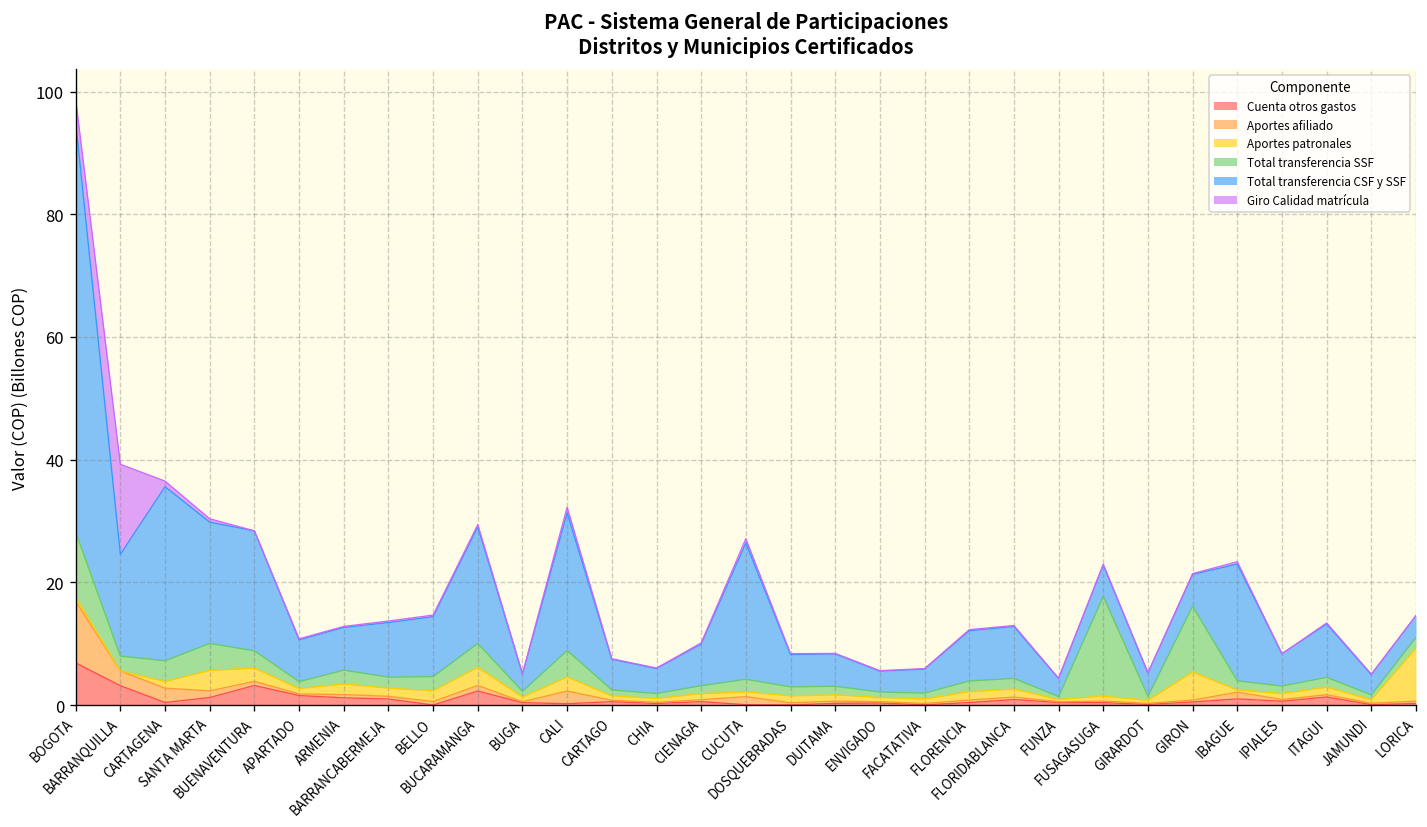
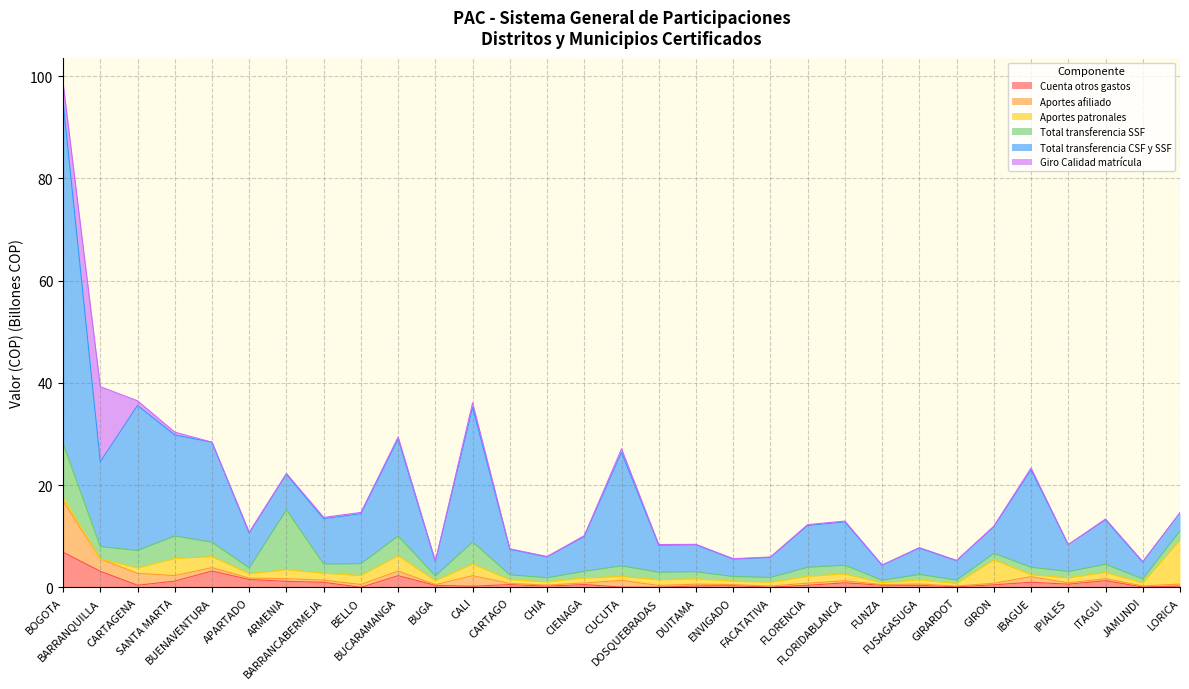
Total transferencia SSF, ARMENIA: 2 -> 12
Total transferencia CSF y SSF, CALI: 22 -> 26
Total transferencia SSF, FUSAGASUGA: 16 -> 1
Total transferencia SSF, GIRON: 11 -> 1
